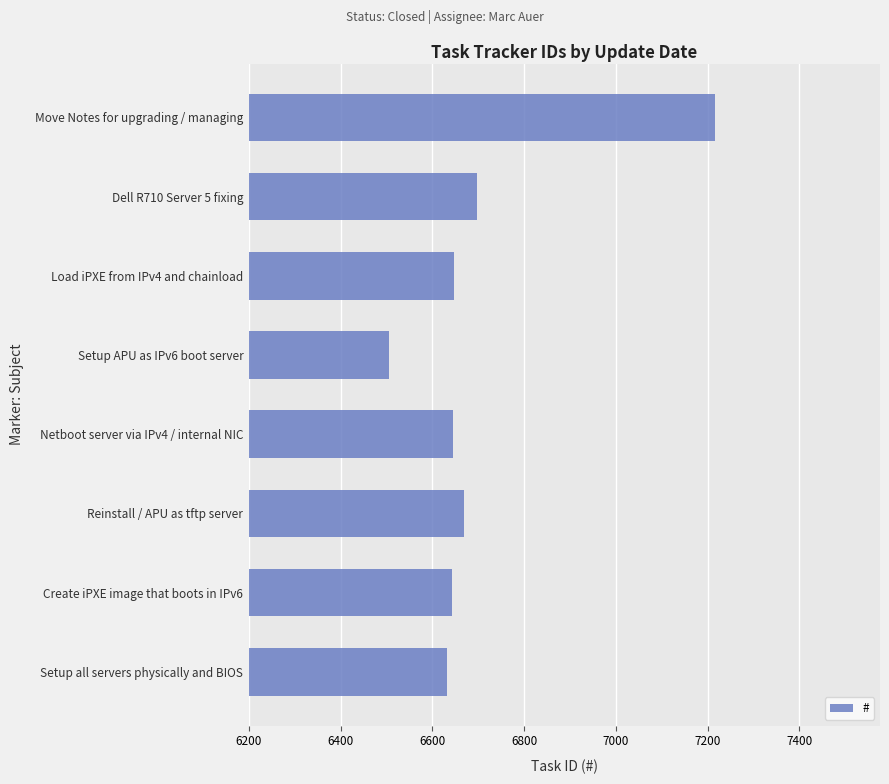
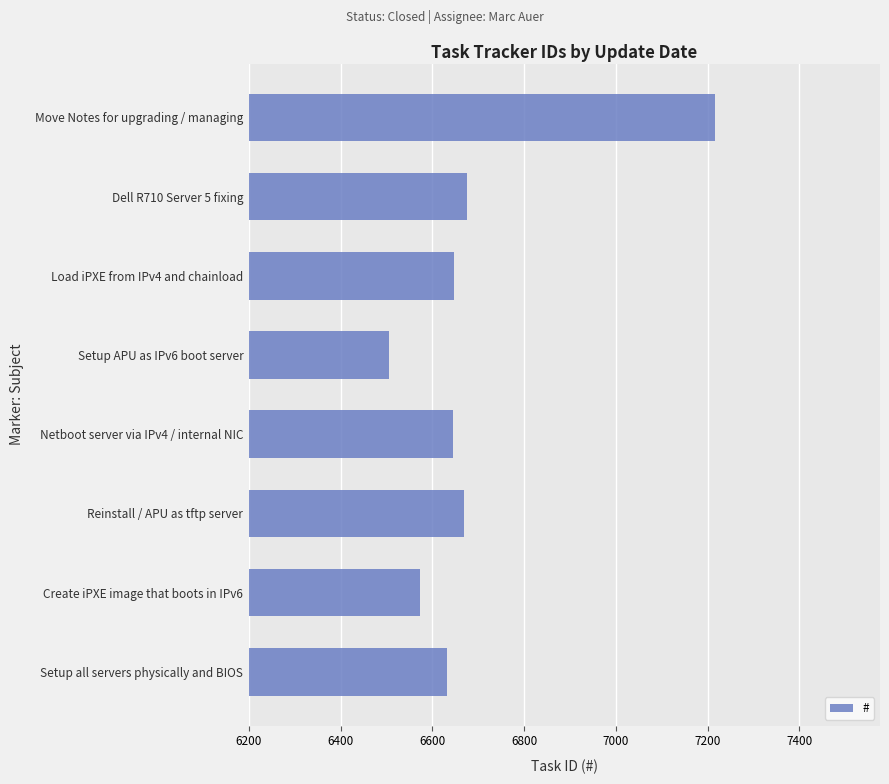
Dell R710 Server 5 fixing: 6700 -> 6680
Create iPXE image that boots in IPv6: 6640 -> 6570
